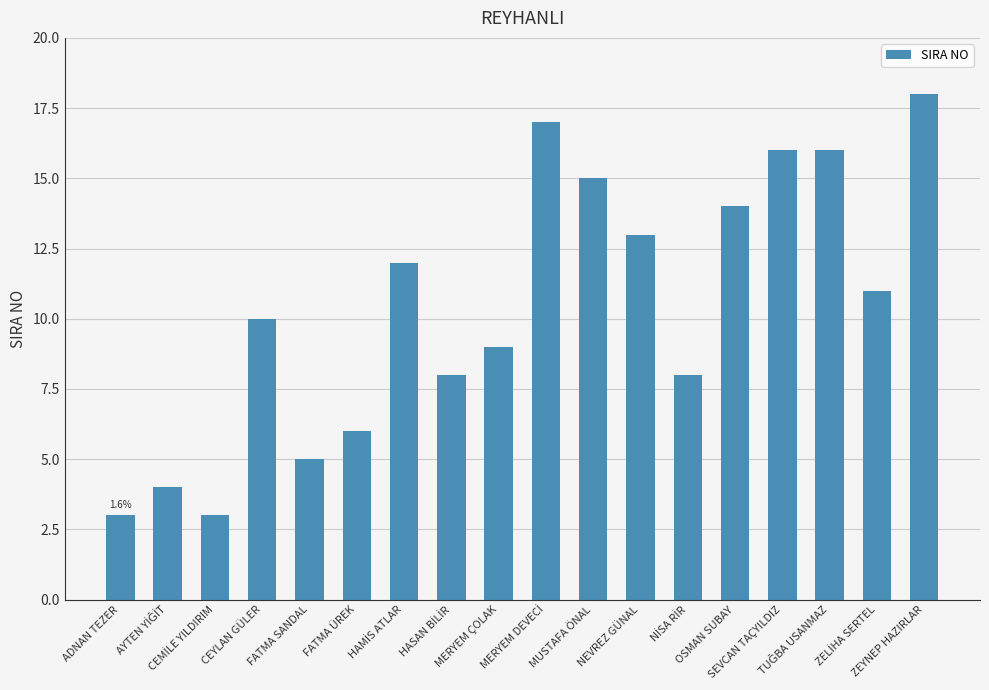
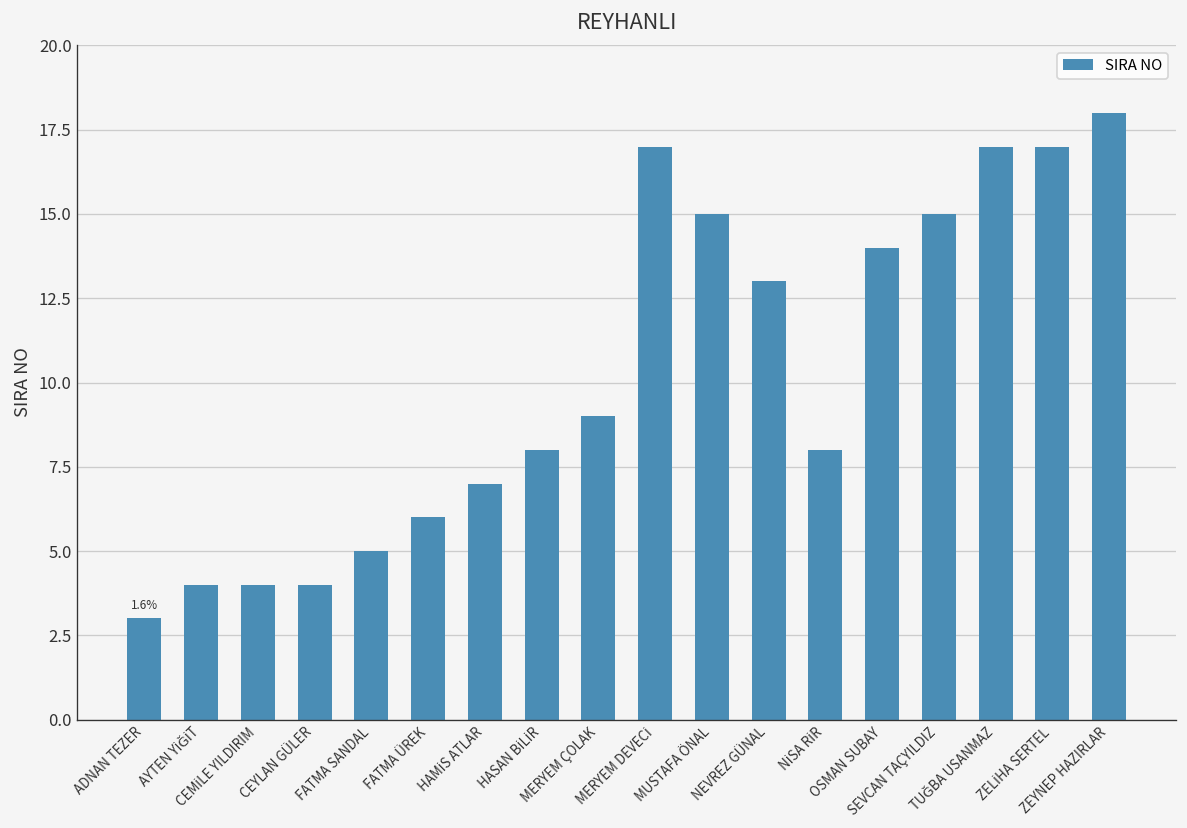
CEMİLE YILDIRIM: 3 -> 4
CEYLAN GÜLER: 10 -> 4
HAMİS ATLAR: 12 -> 7
SEVCAN TAÇYILDIZ: 16 -> 15
TUĞBA USANMAZ: 16 -> 17
ZELİHA SERTEL: 11 -> 17
